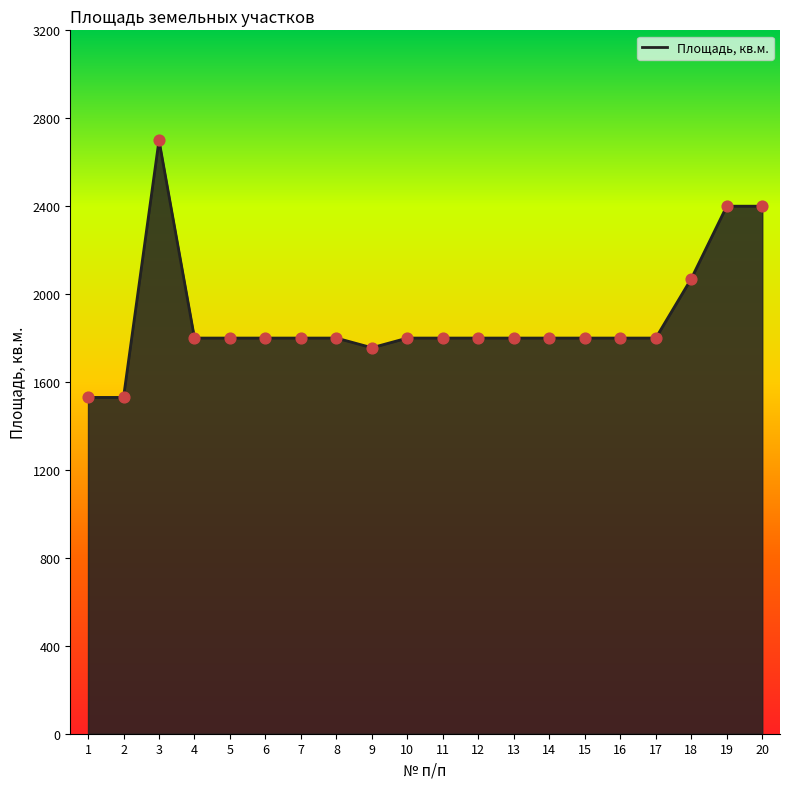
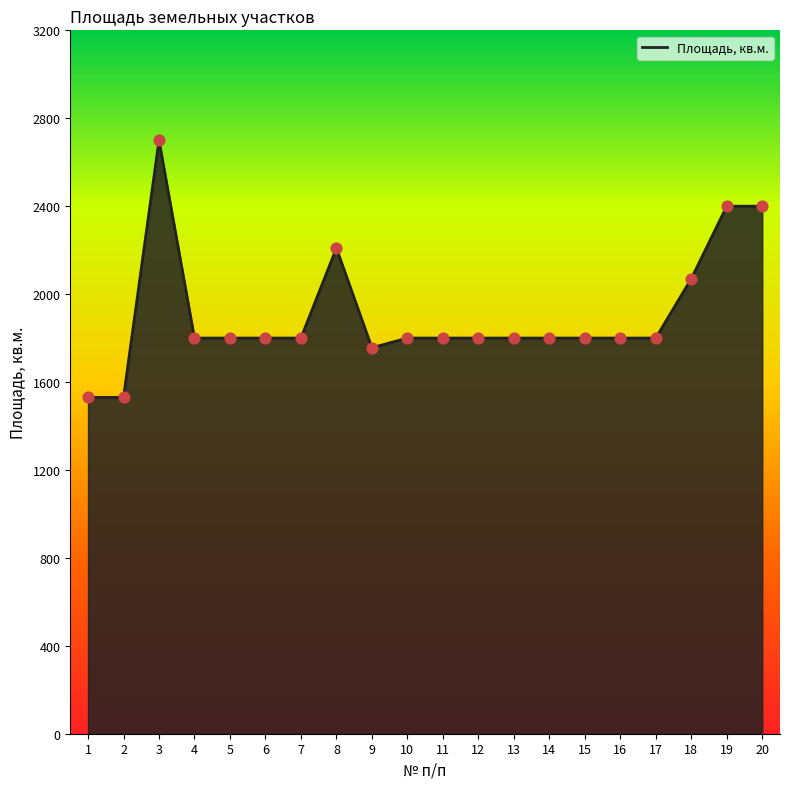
8: 1800 -> 2210
